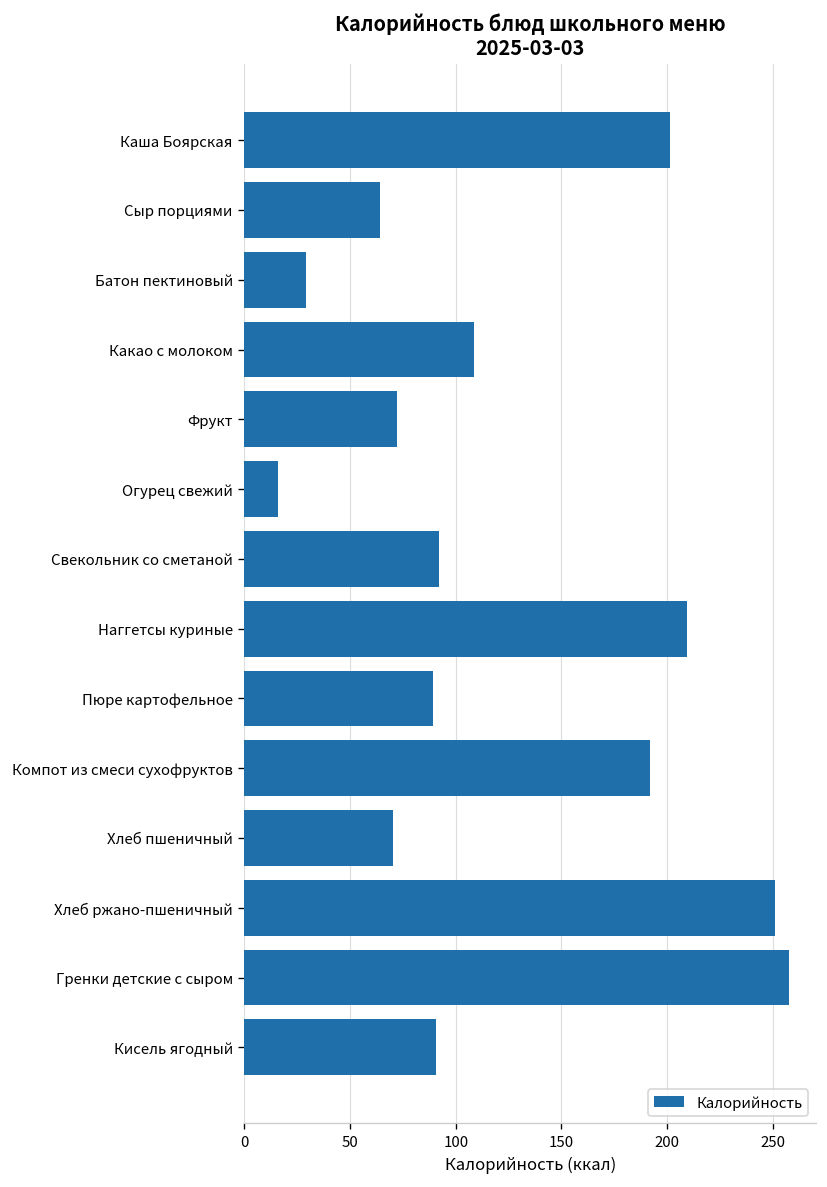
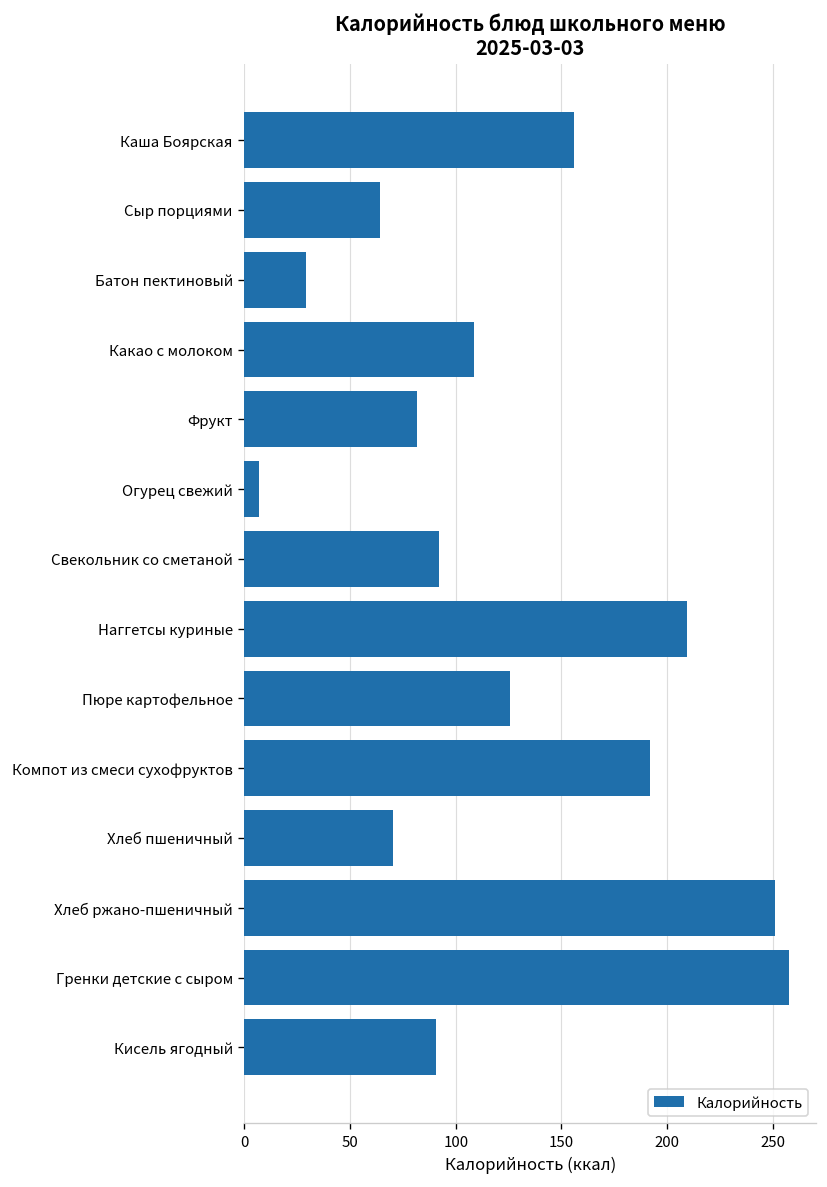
Каша Боярская: 201 -> 156
Фрукт: 72 -> 82
Огурец свежий: 16 -> 7
Пюре картофельное: 89 -> 126
